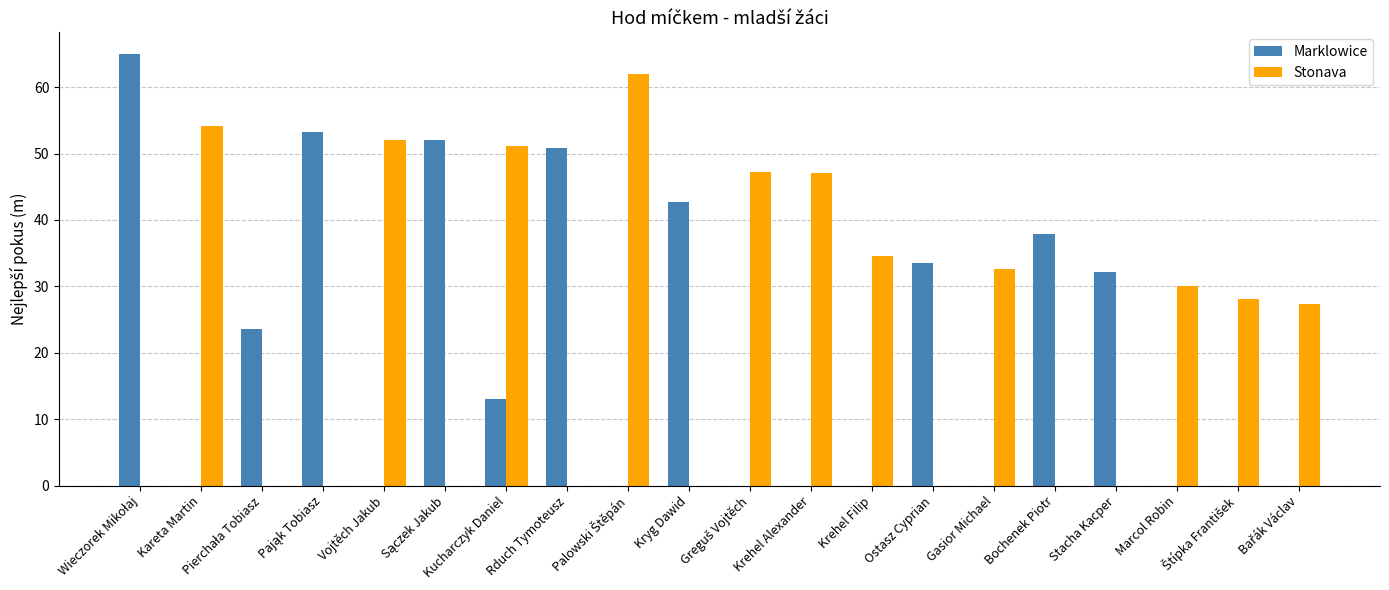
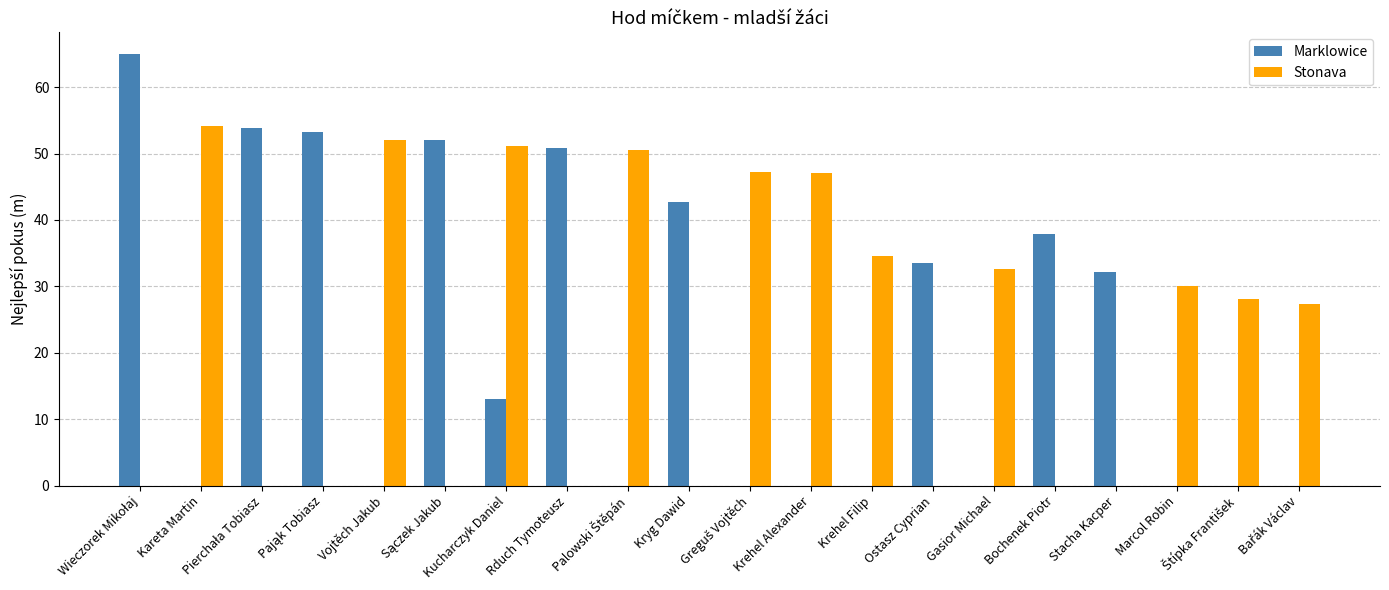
Marklowice, Pierchała Tobiasz: 24 -> 54
Stonava, Palowski Štěpán: 62 -> 51
